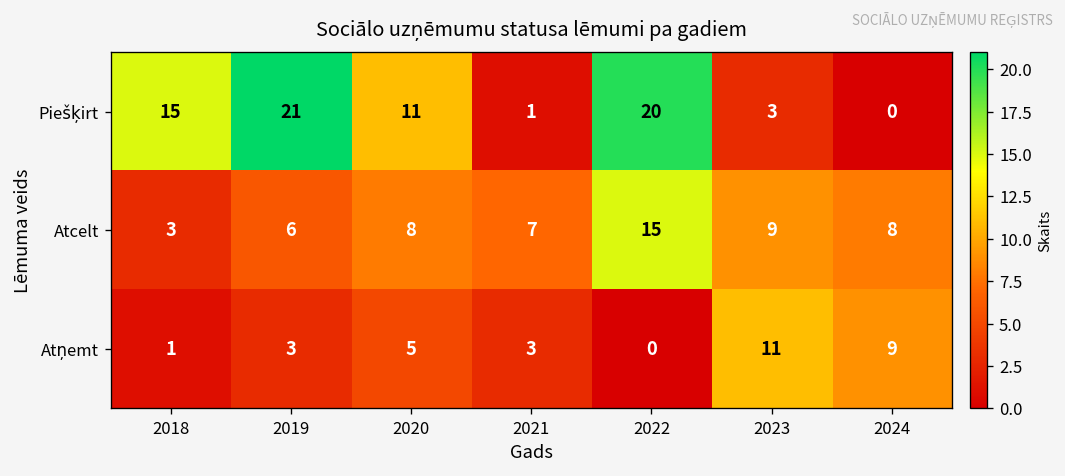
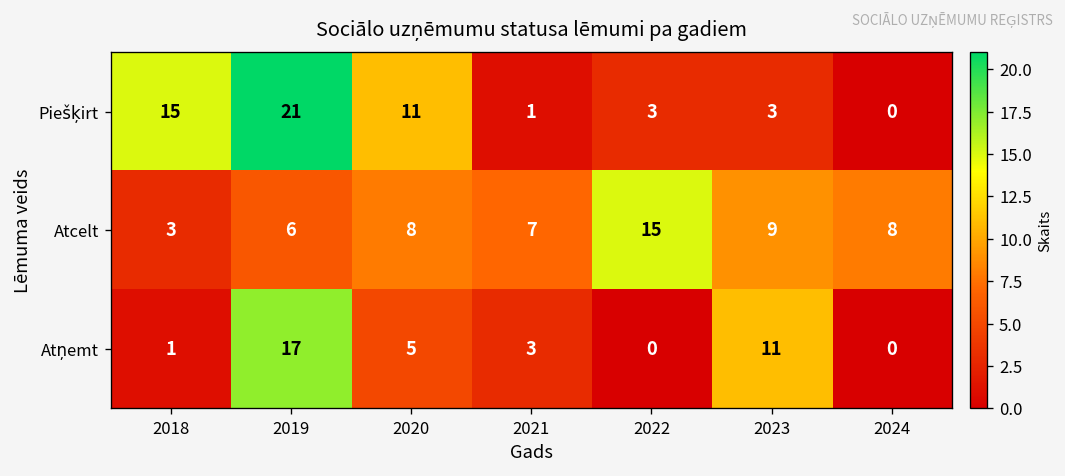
Piešķirt, 2022: 20 -> 3
Atņemt, 2019: 3 -> 17
Atņemt, 2024: 9 -> 0
